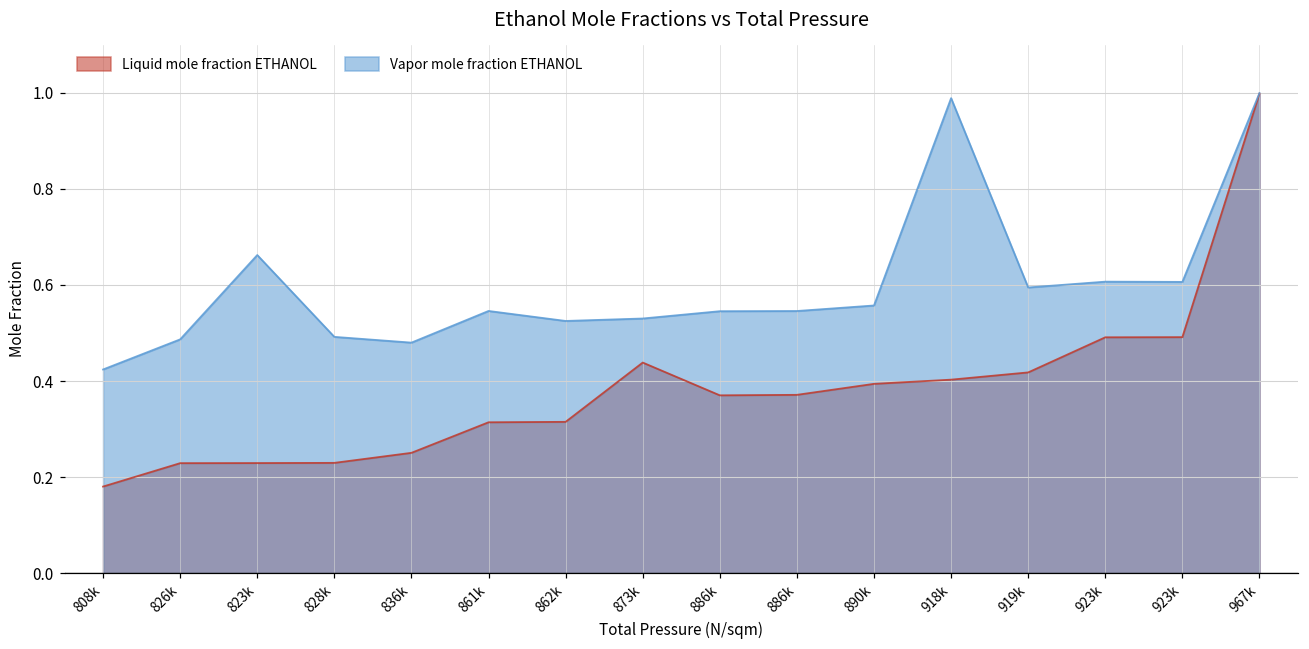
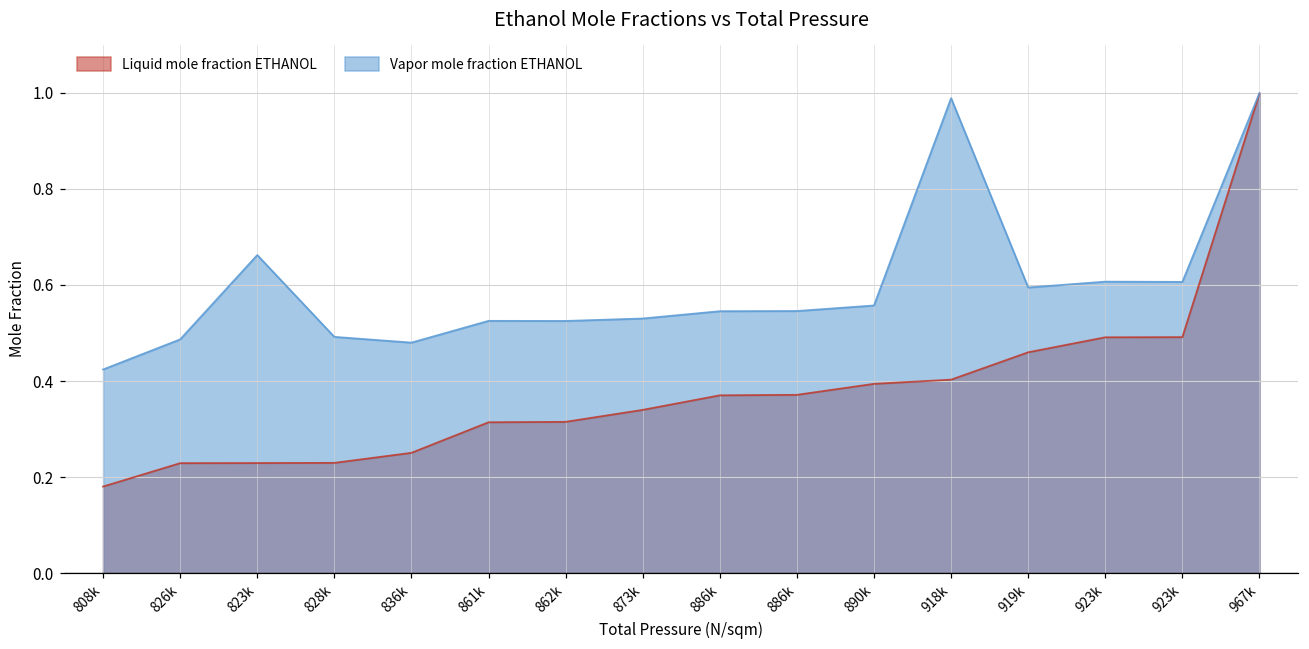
Vapor mole fraction ETHANOL, 861k: 0.55 -> 0.53
Liquid mole fraction ETHANOL, 873k: 0.44 -> 0.34
Liquid mole fraction ETHANOL, 919k: 0.42 -> 0.46
